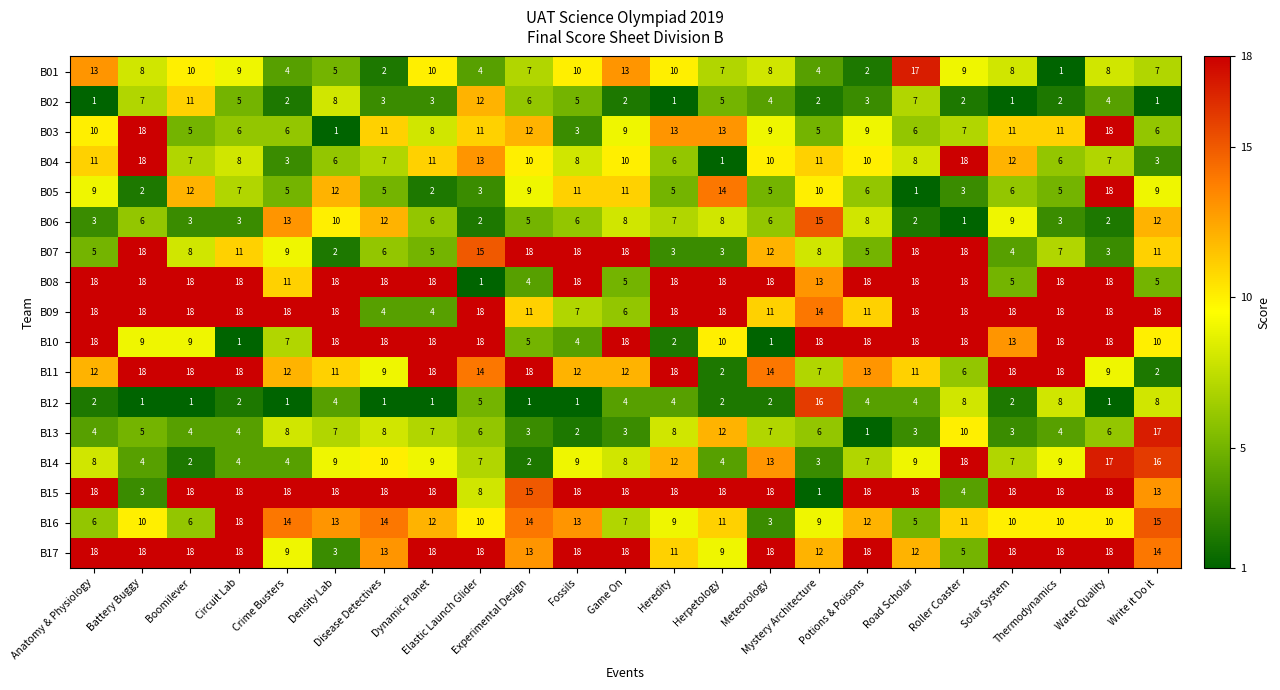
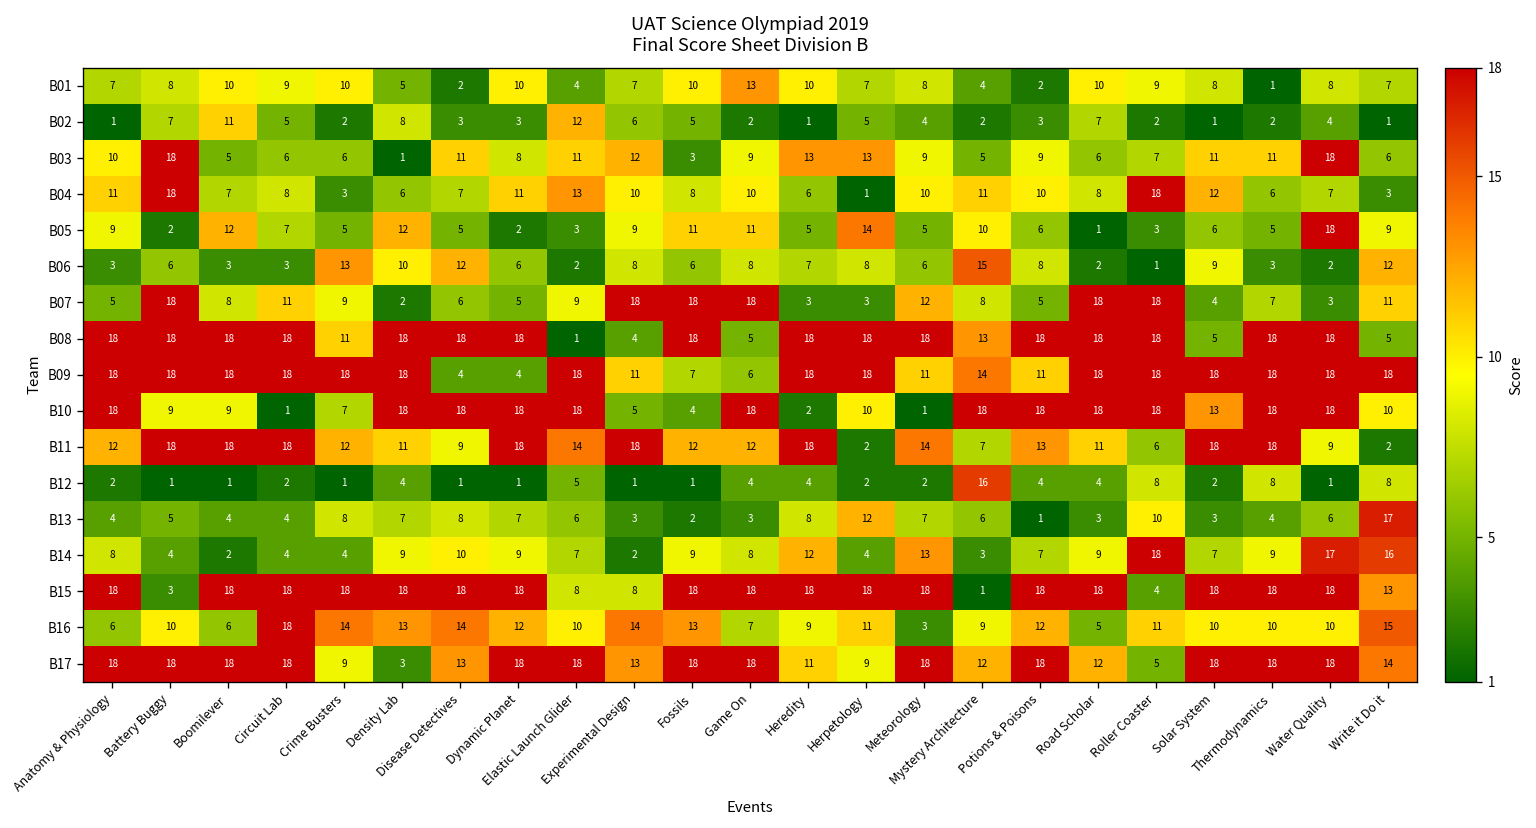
B01, Anatomy & Physiology: 13 -> 7
B01, Crime Busters: 4 -> 10
B01, Road Scholar: 17 -> 10
B06, Experimental Design: 5 -> 8
B07, Elastic Launch Glider: 15 -> 9
B15, Experimental Design: 15 -> 8
